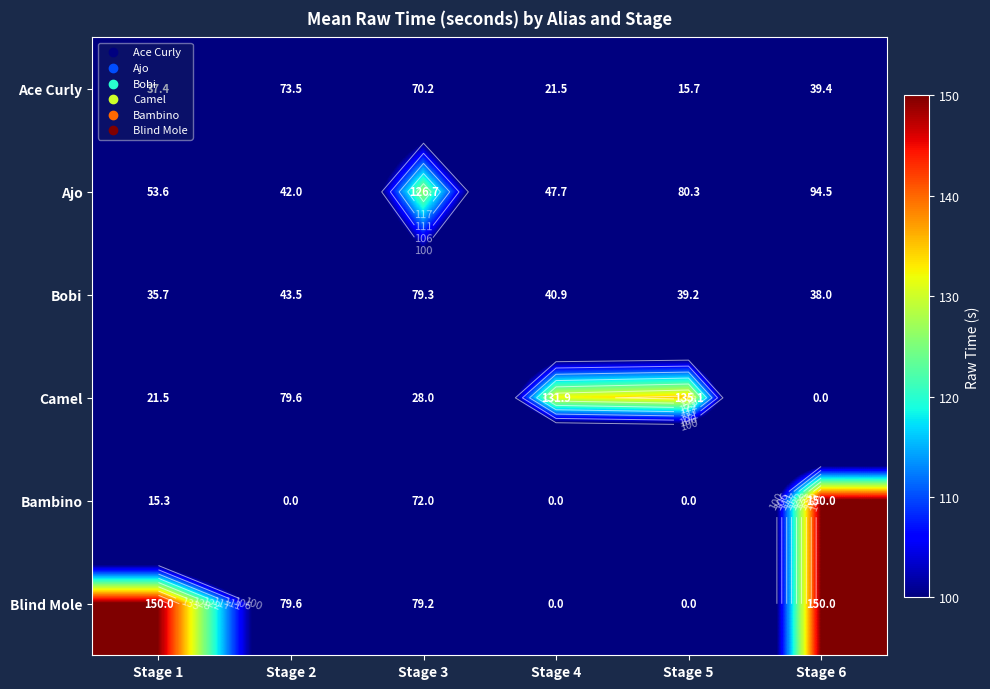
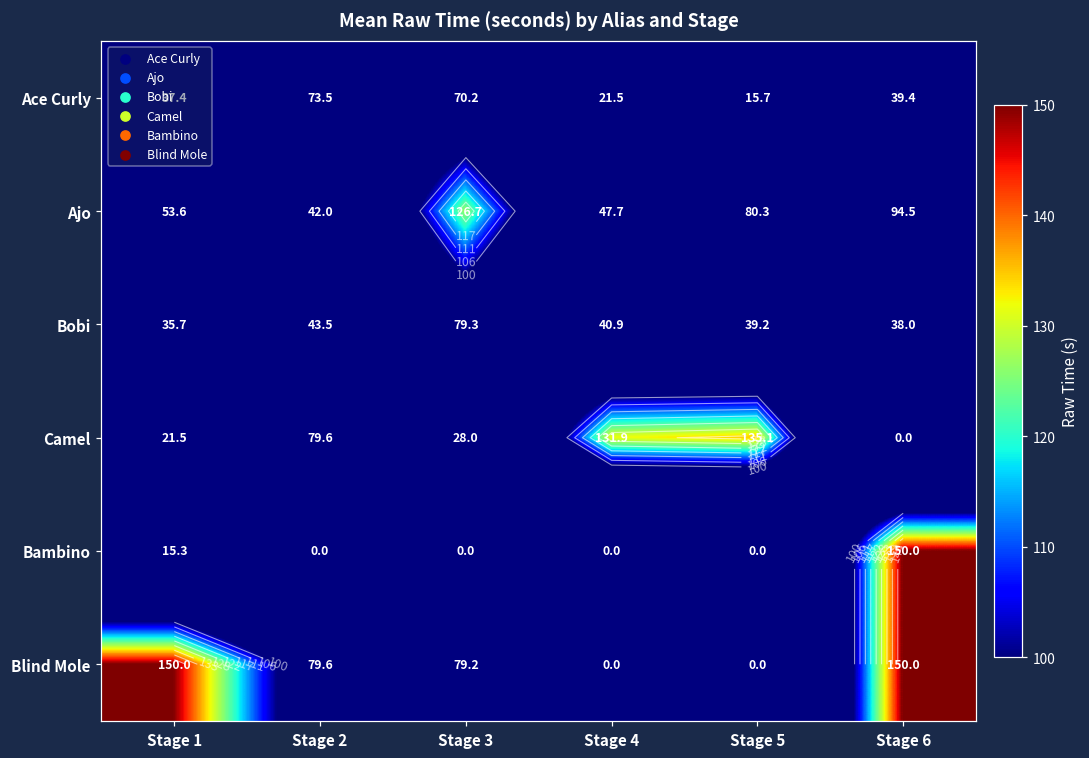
Bambino, Stage 3: 72.0 -> 0.0
